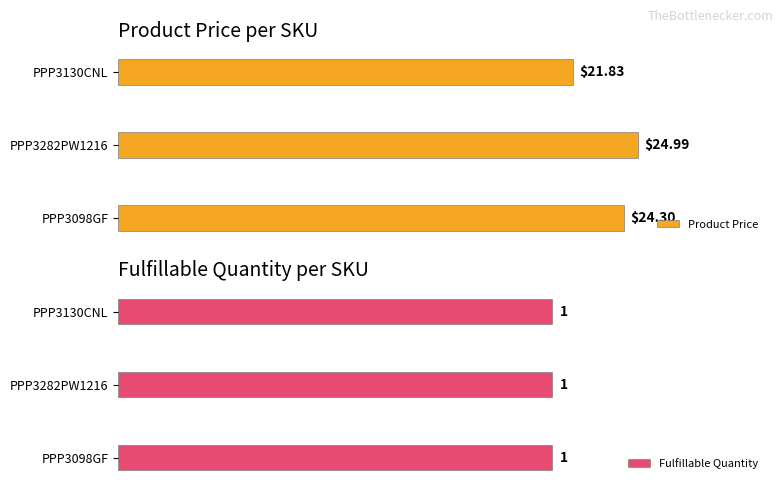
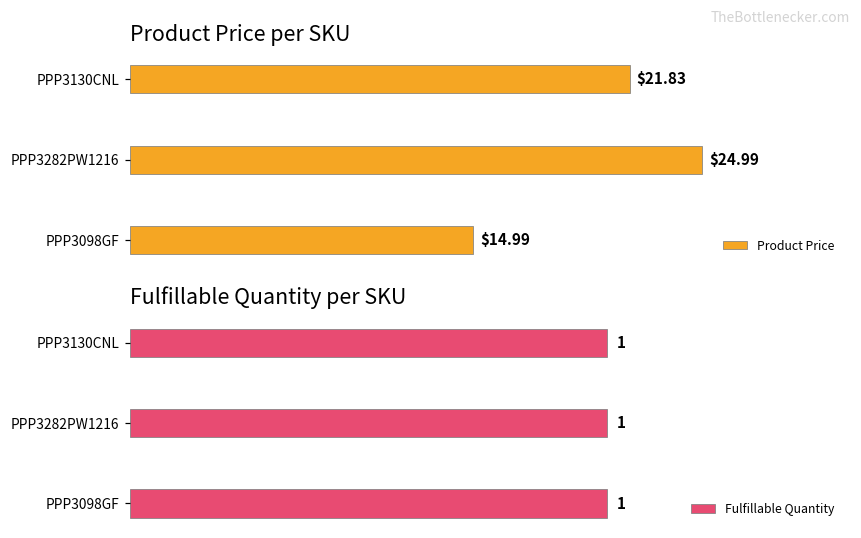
Product Price per SKU, PPP3098GF: $24.30 -> $14.99
